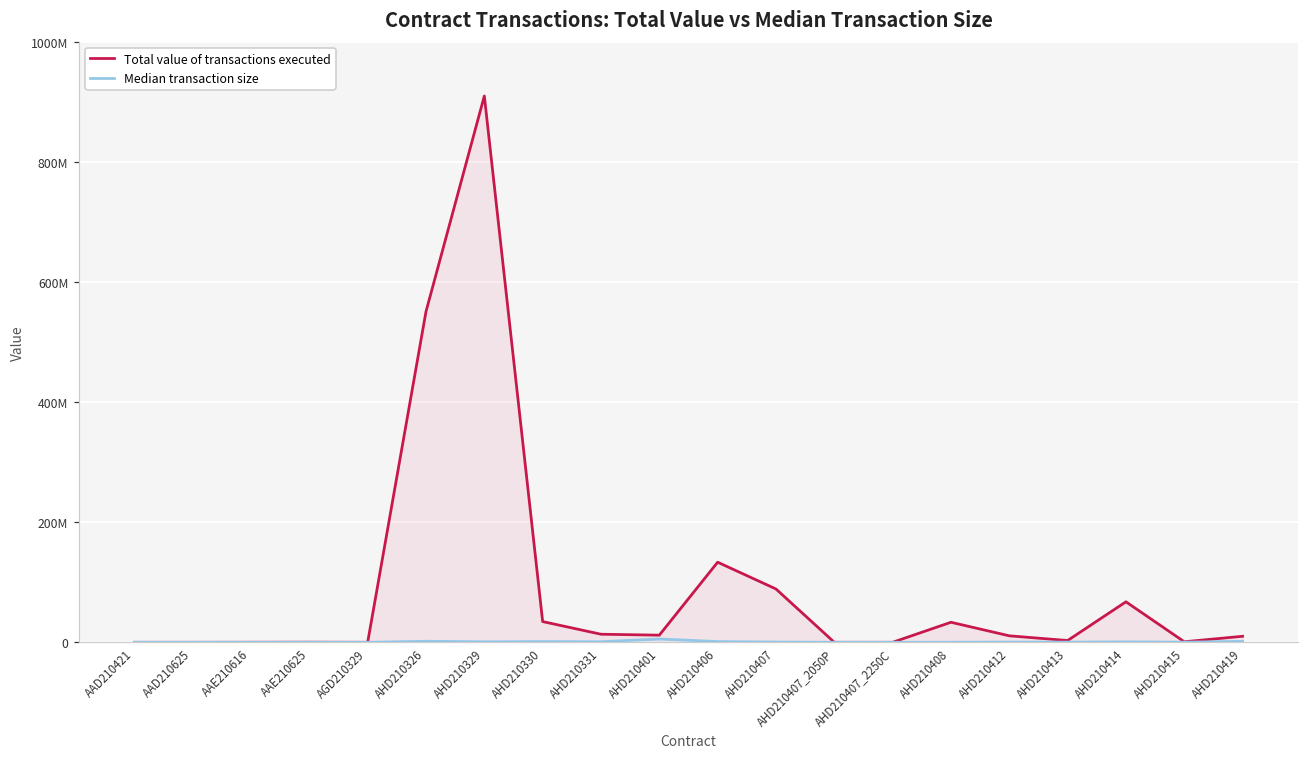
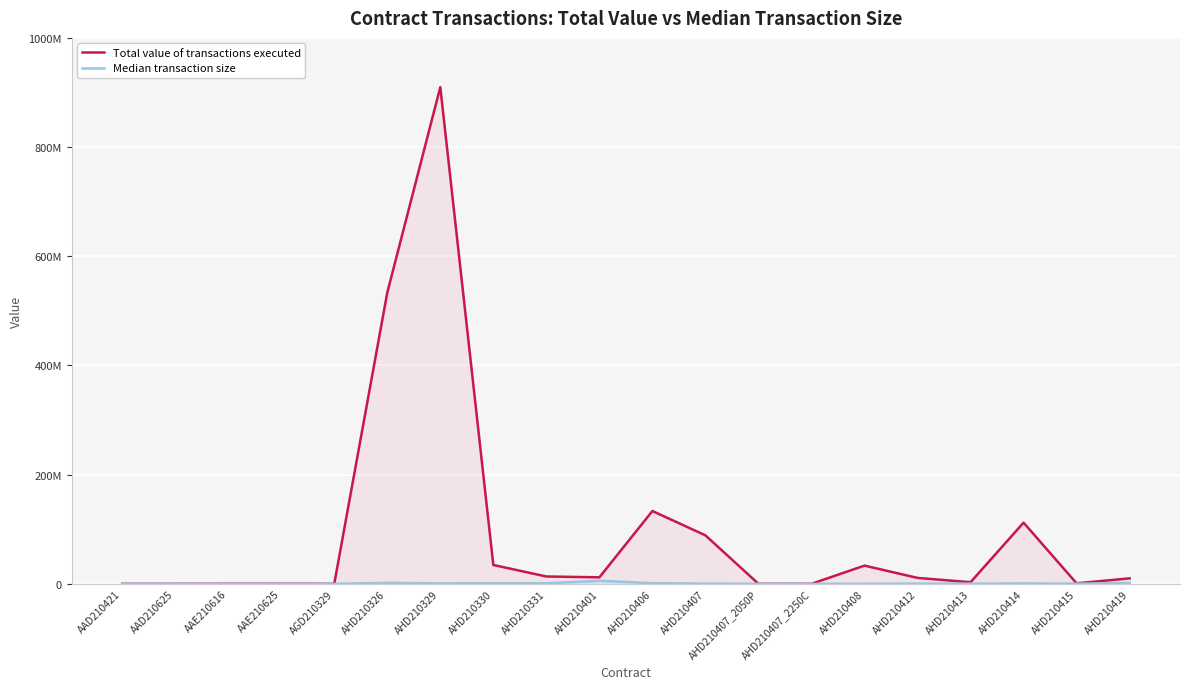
Total value of transactions executed, AHD210326: 550000000 -> 530000000
Total value of transactions executed, AHD210414: 70000000 -> 110000000
